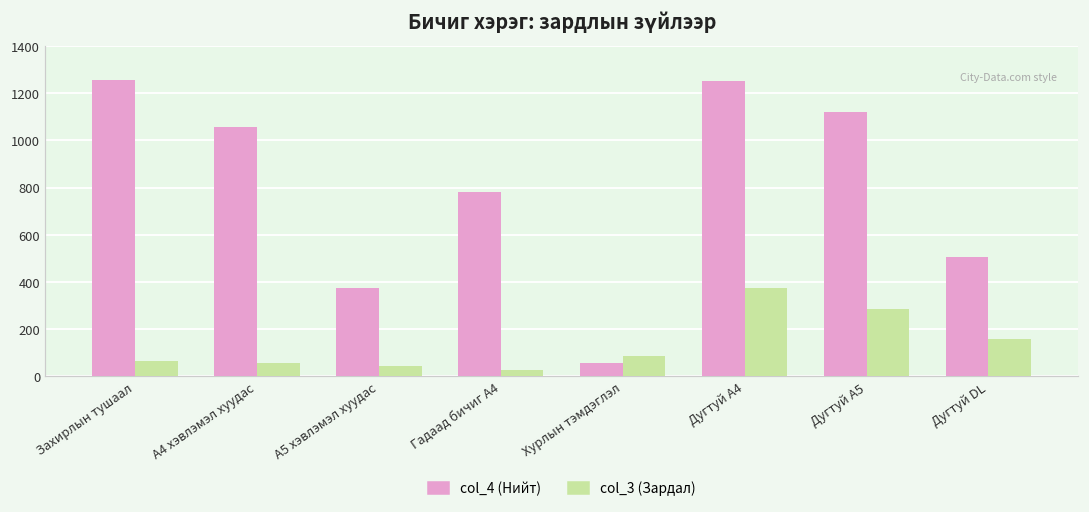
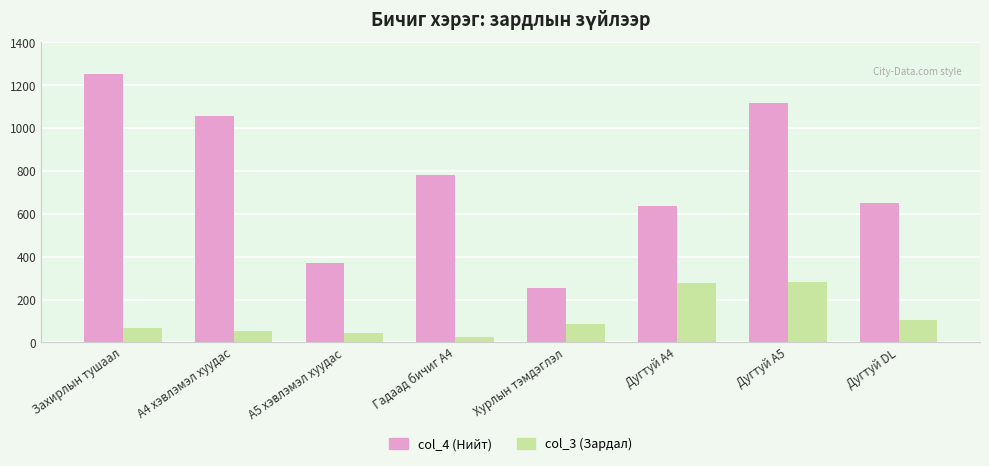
col_4 (Нийт), Хурлын тэмдэглэл: 60 -> 260
col_4 (Нийт), Дугтуй А4: 1250 -> 640
col_3 (Зардал), Дугтуй А4: 380 -> 280
col_4 (Нийт), Дугтуй DL: 510 -> 650
col_3 (Зардал), Дугтуй DL: 160 -> 110
